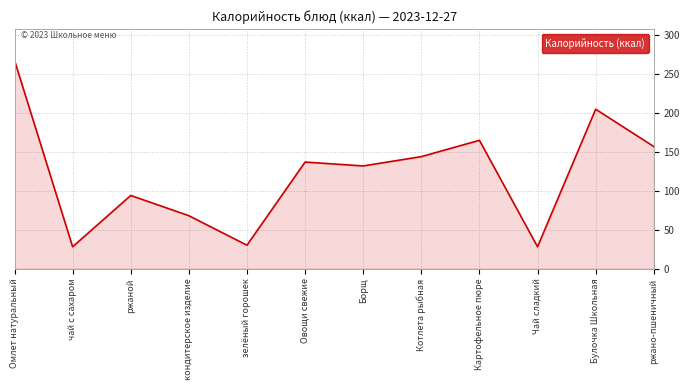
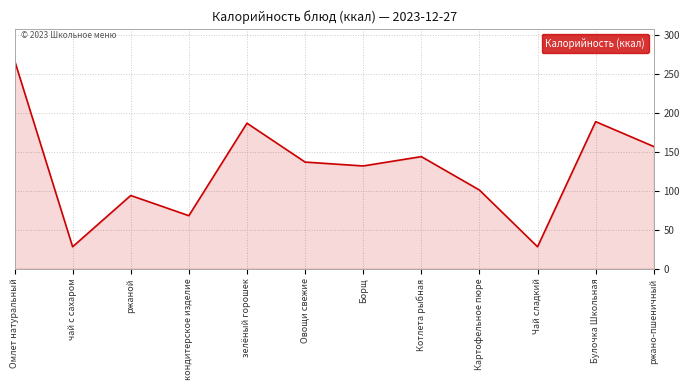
зелёный горошек: 30 -> 190
Картофельное пюре: 170 -> 100
Булочка Школьная: 210 -> 190
